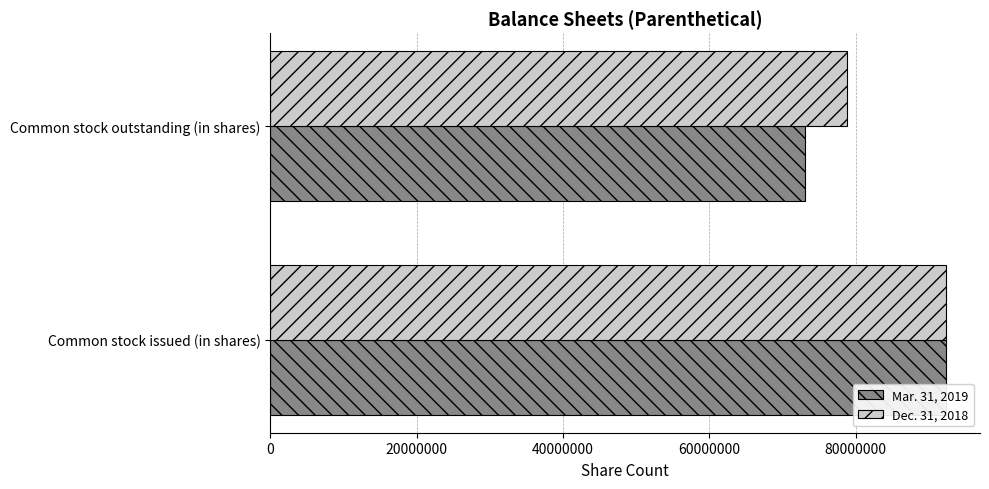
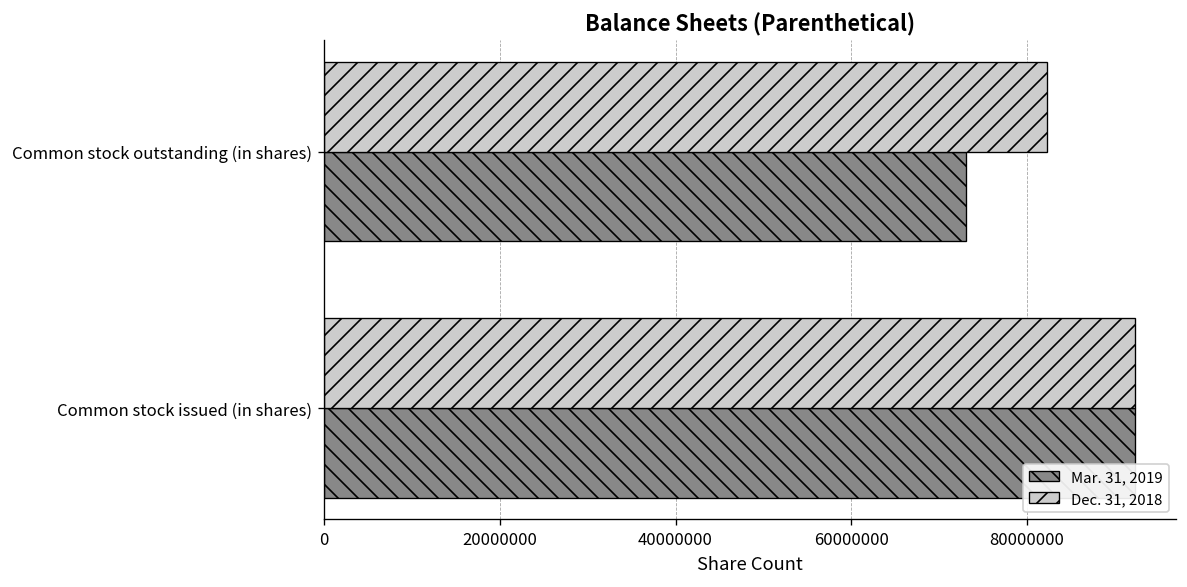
Dec. 31, 2018, Common stock outstanding (in shares): 79000000 -> 82000000
